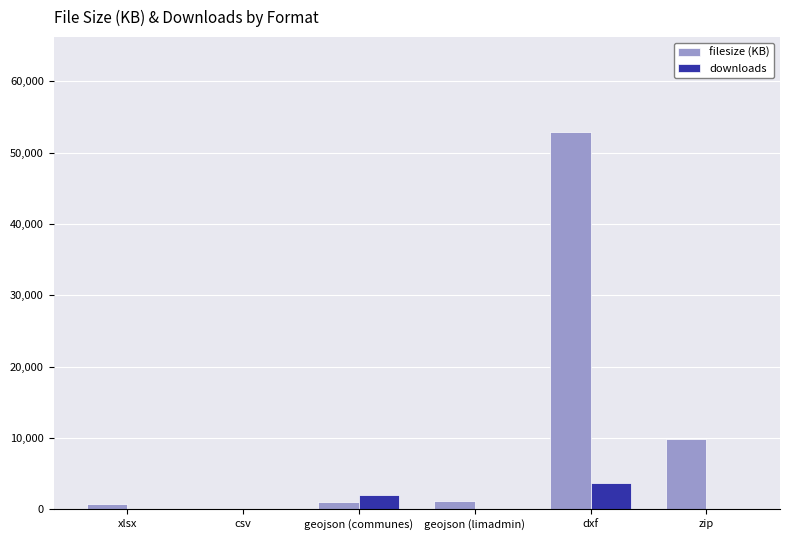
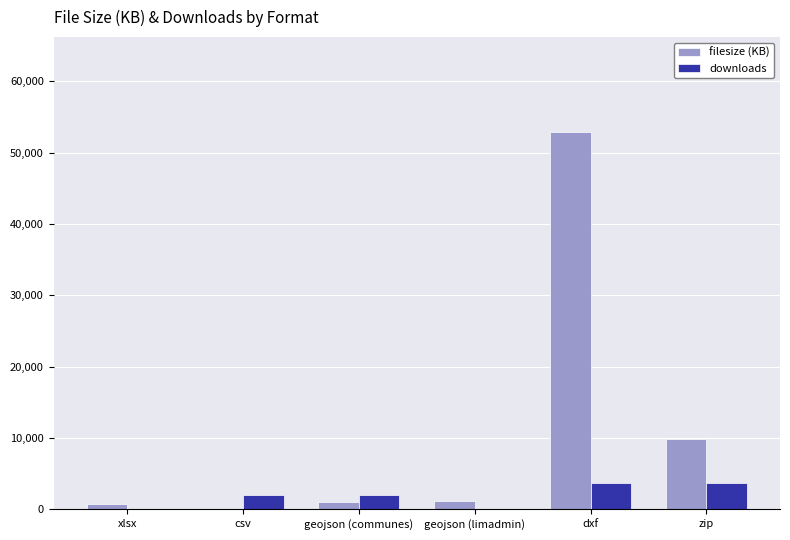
downloads, csv: 0 -> 2,000
downloads, zip: 0 -> 4,000
